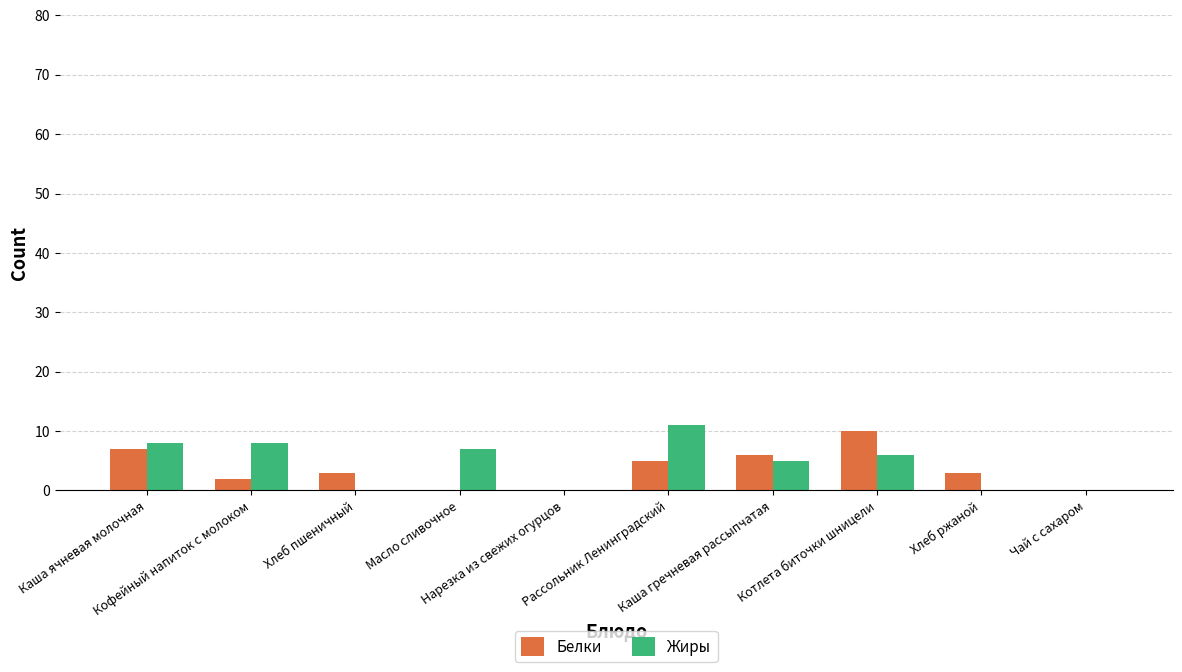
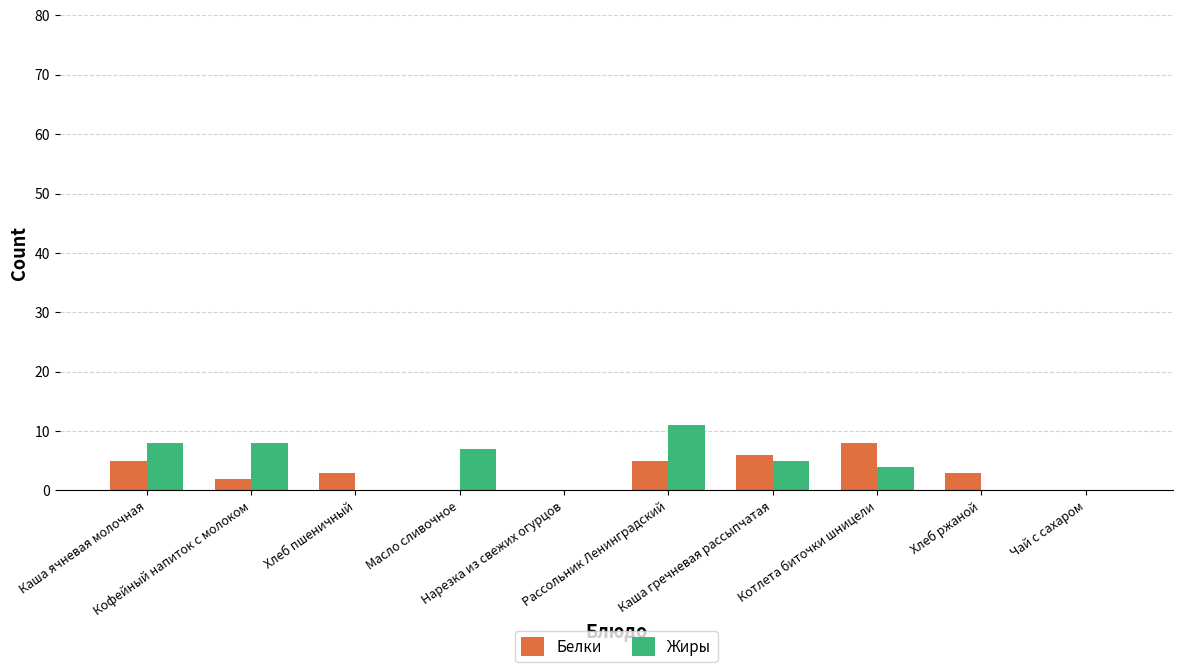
Белки, Каша ячневая молочная: 7 -> 5
Белки, Котлета биточки шницели: 10 -> 8
Жиры, Котлета биточки шницели: 6 -> 4
